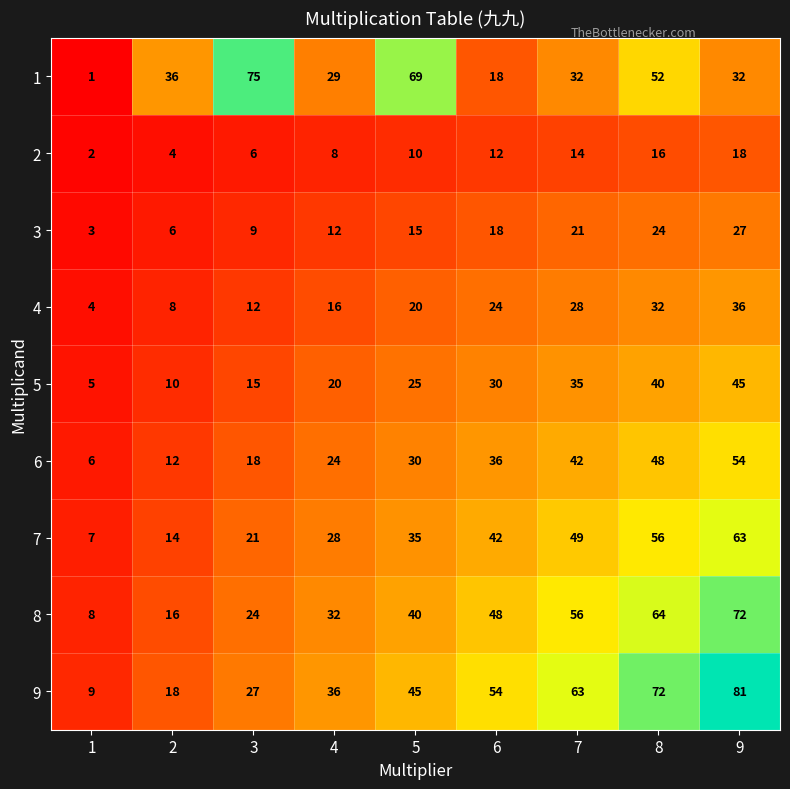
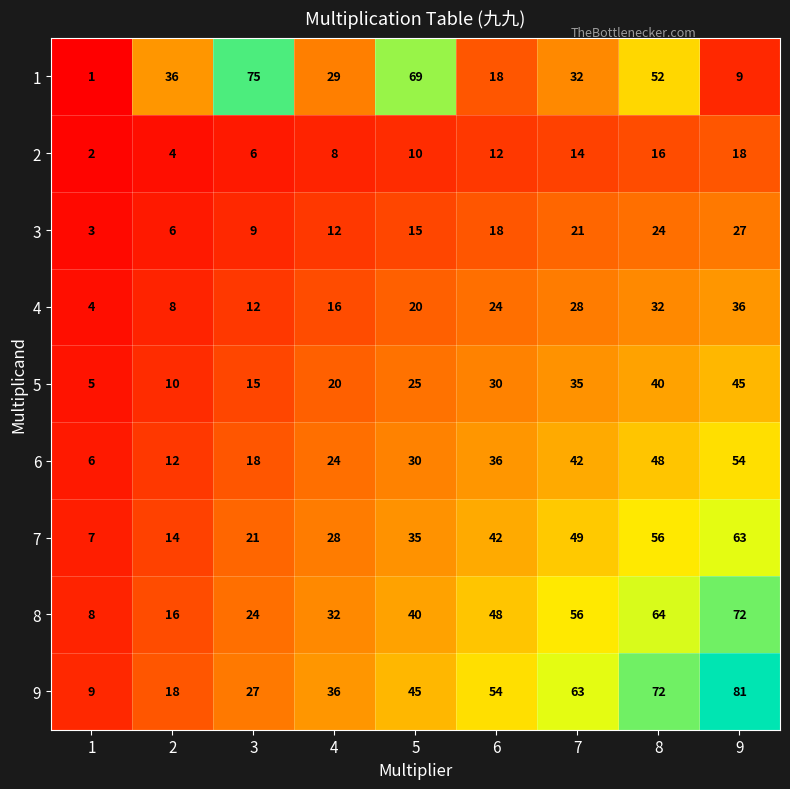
1, 9: 32 -> 9
